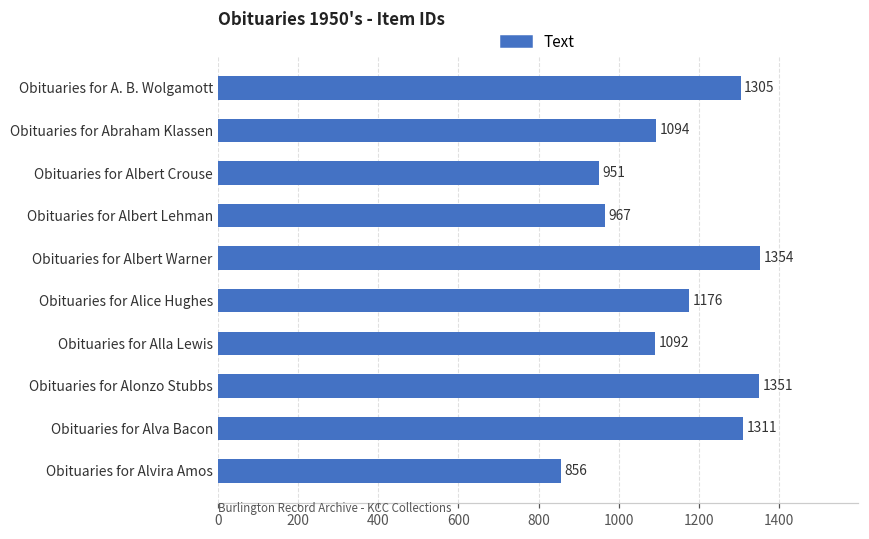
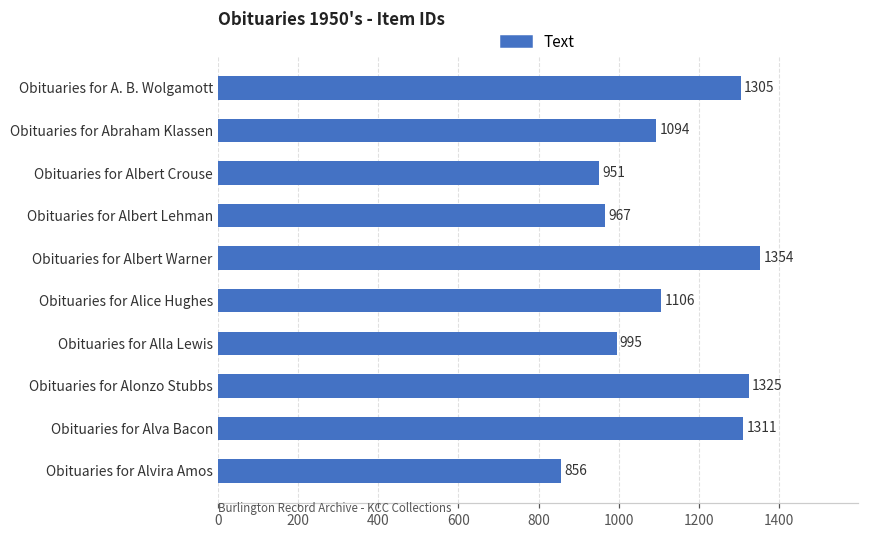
Obituaries for Alice Hughes: 1176 -> 1106
Obituaries for Alla Lewis: 1092 -> 995
Obituaries for Alonzo Stubbs: 1351 -> 1325
